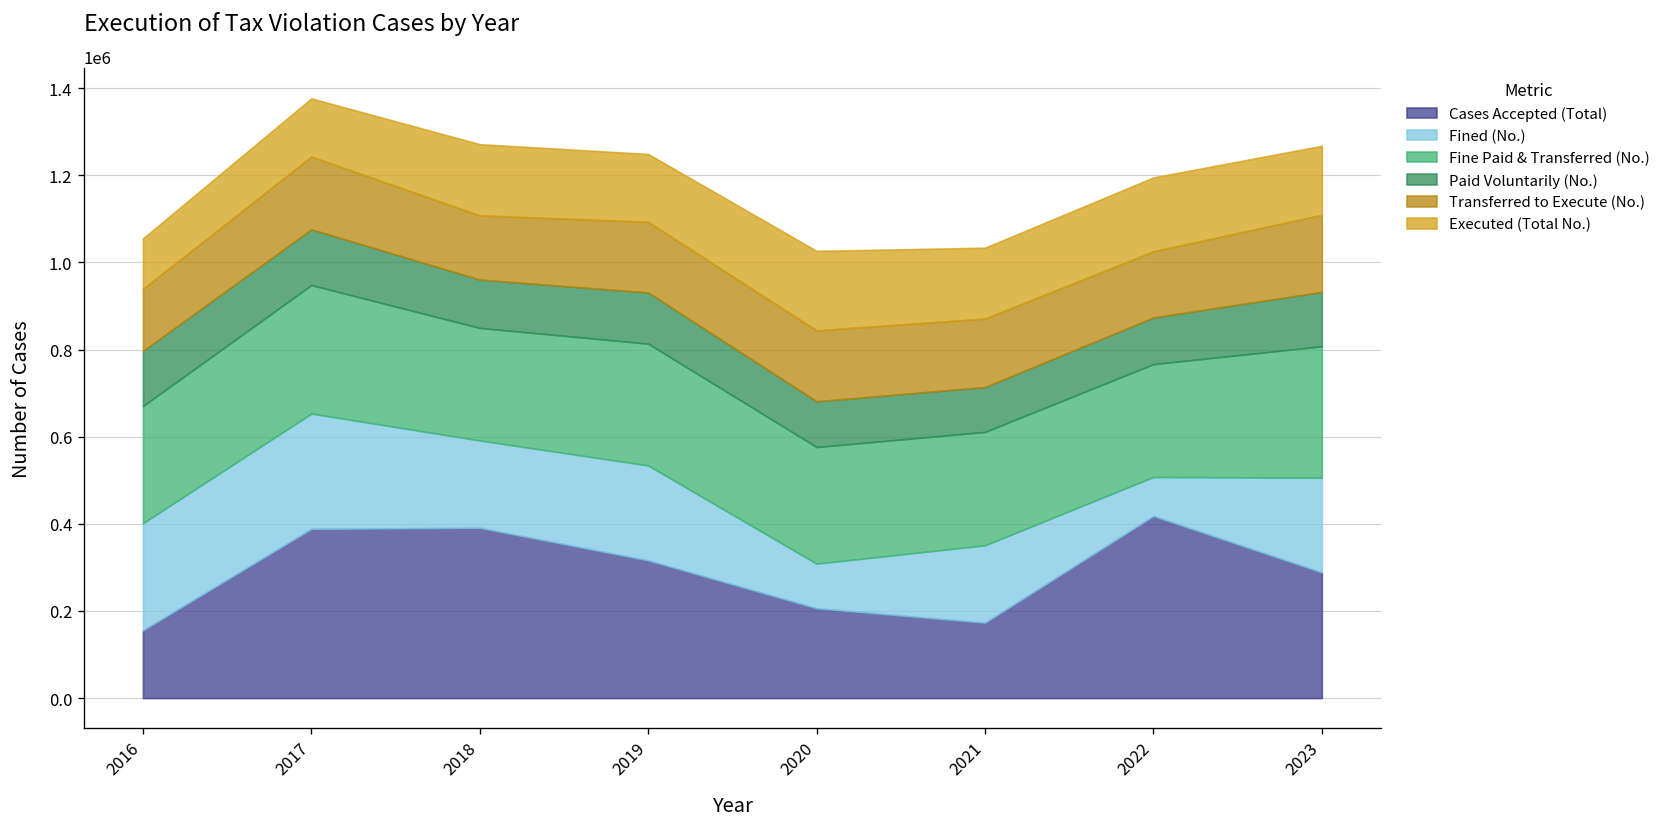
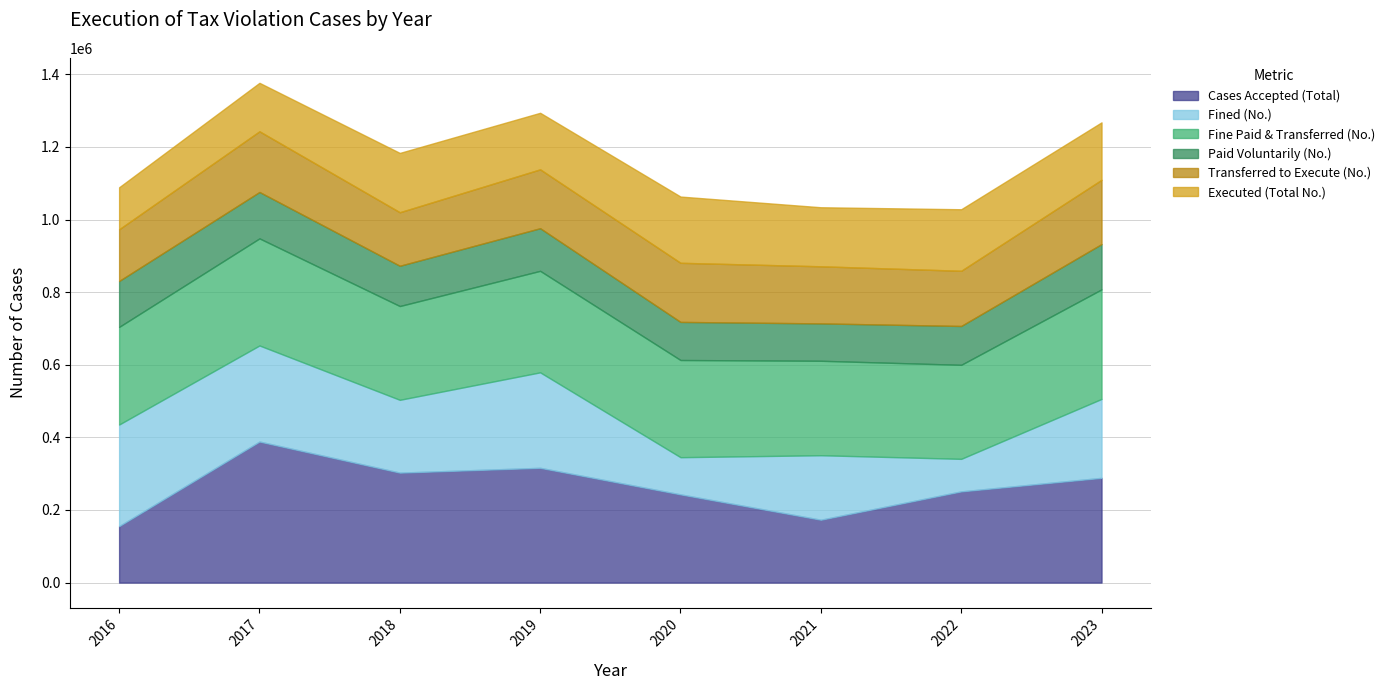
Fined (No.), 2016: 250000 -> 280000
Cases Accepted (Total), 2018: 390000 -> 300000
Fined (No.), 2019: 220000 -> 260000
Cases Accepted (Total), 2020: 210000 -> 240000
Cases Accepted (Total), 2022: 420000 -> 250000
